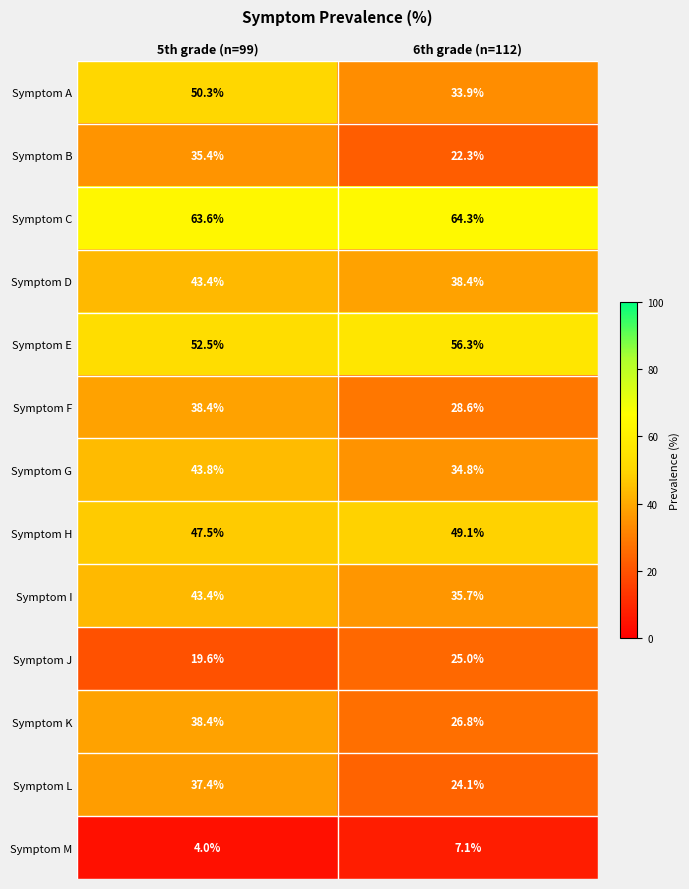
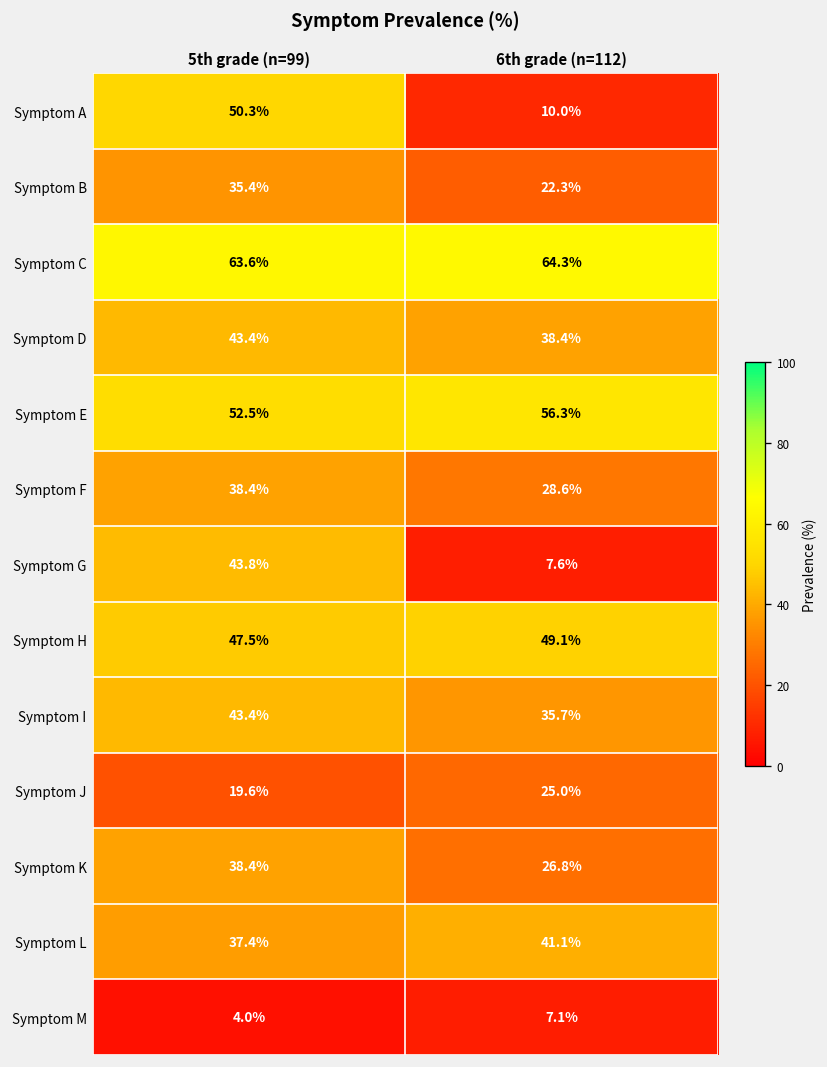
Symptom A, 6th grade (n=112): 33.9% -> 10.0%
Symptom G, 6th grade (n=112): 34.8% -> 7.6%
Symptom L, 6th grade (n=112): 24.1% -> 41.1%
